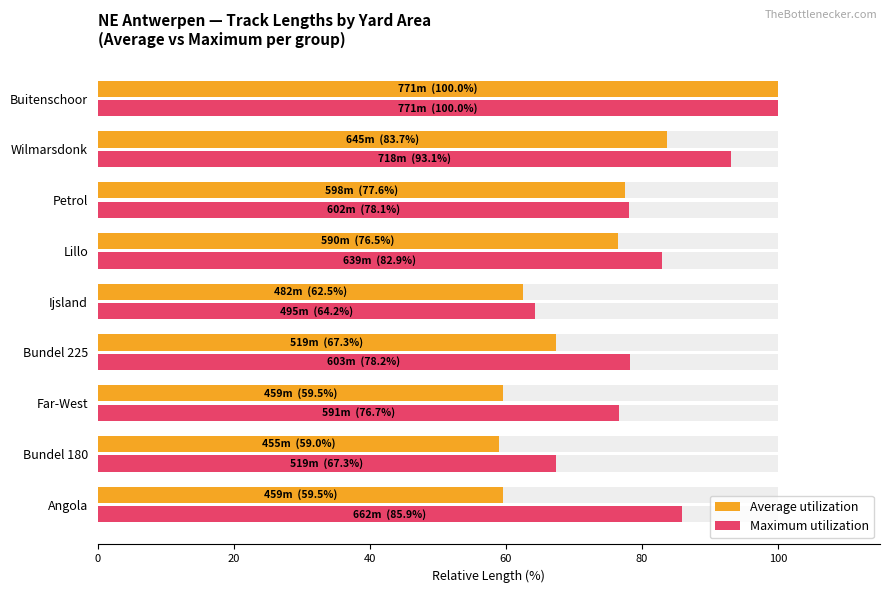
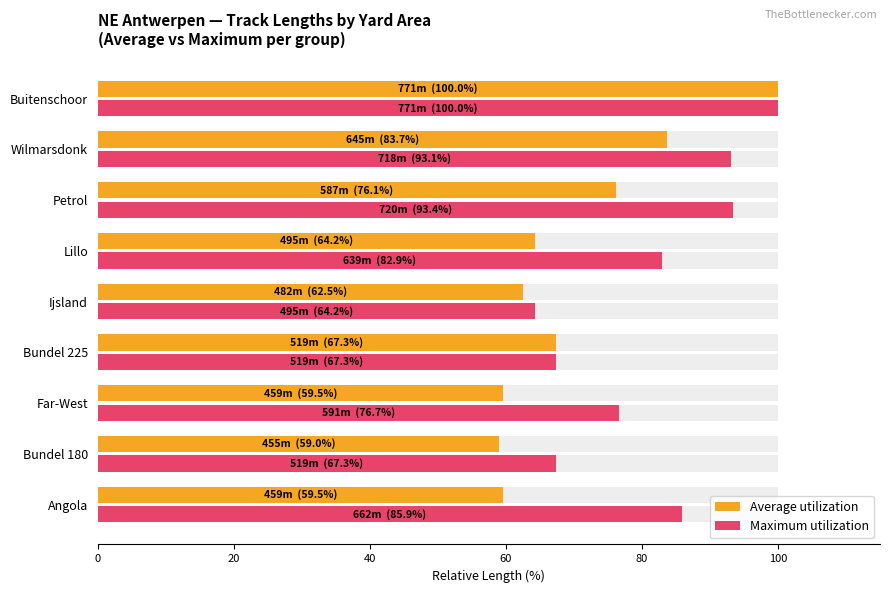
Average utilization, Petrol: 598m (77.6%) -> 587m (76.1%)
Maximum utilization, Petrol: 602m (78.1%) -> 720m (93.4%)
Average utilization, Lillo: 590m (76.5%) -> 495m (64.2%)
Maximum utilization, Bundel 225: 603m (78.2%) -> 519m (67.3%)
